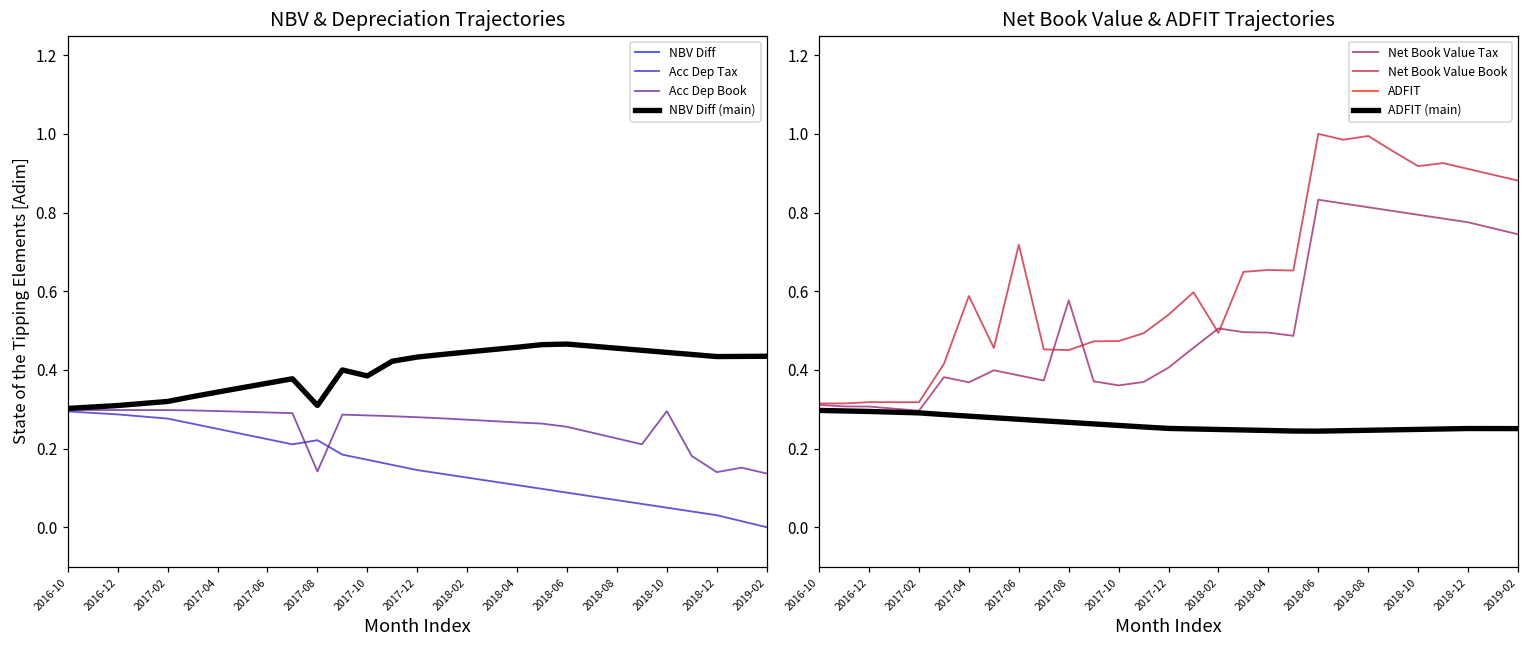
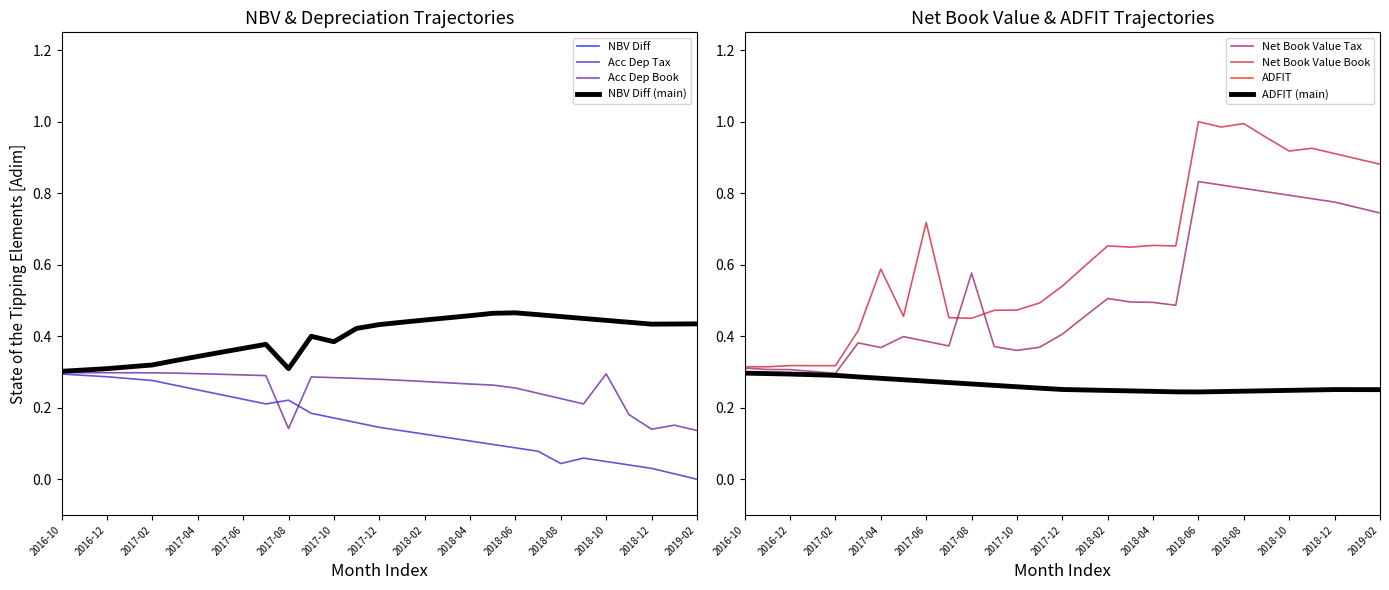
NBV & Depreciation Trajectories, Acc Dep Tax, 2018-08: 0.07 -> 0.04
Net Book Value & ADFIT Trajectories, Net Book Value Book, 2018-02: 0.49 -> 0.65
